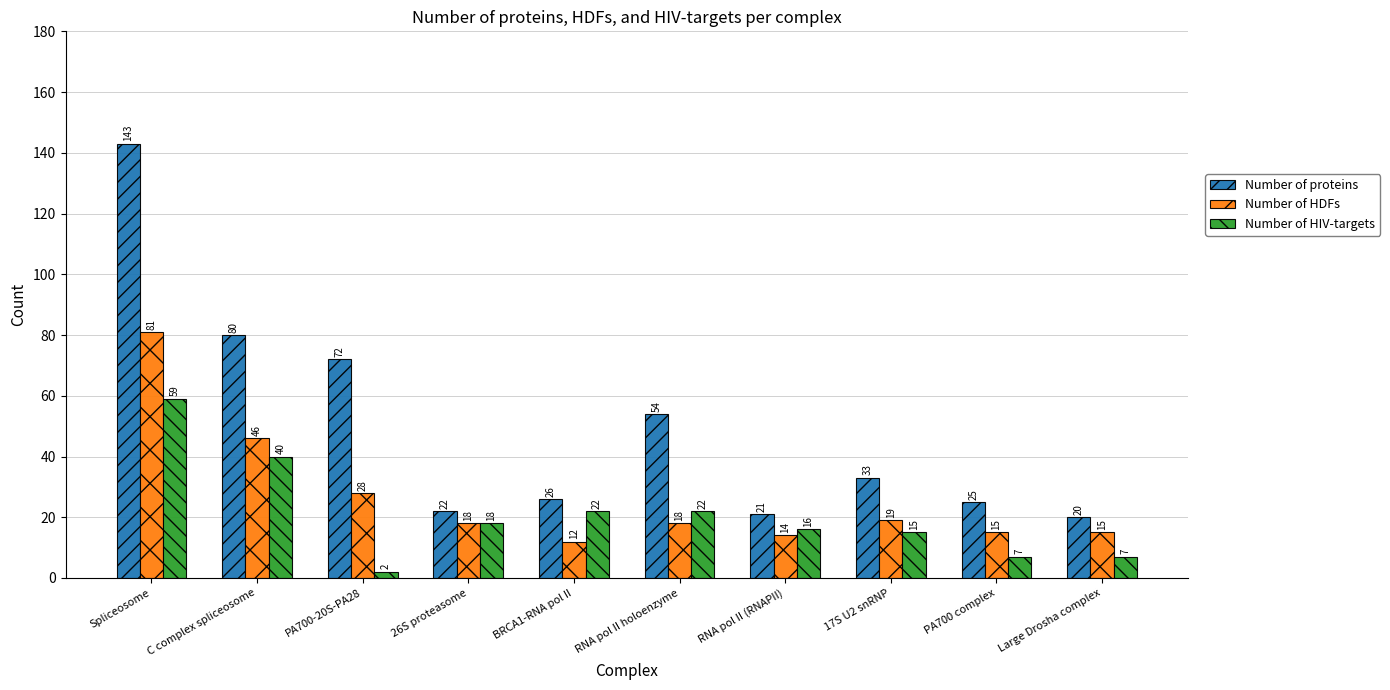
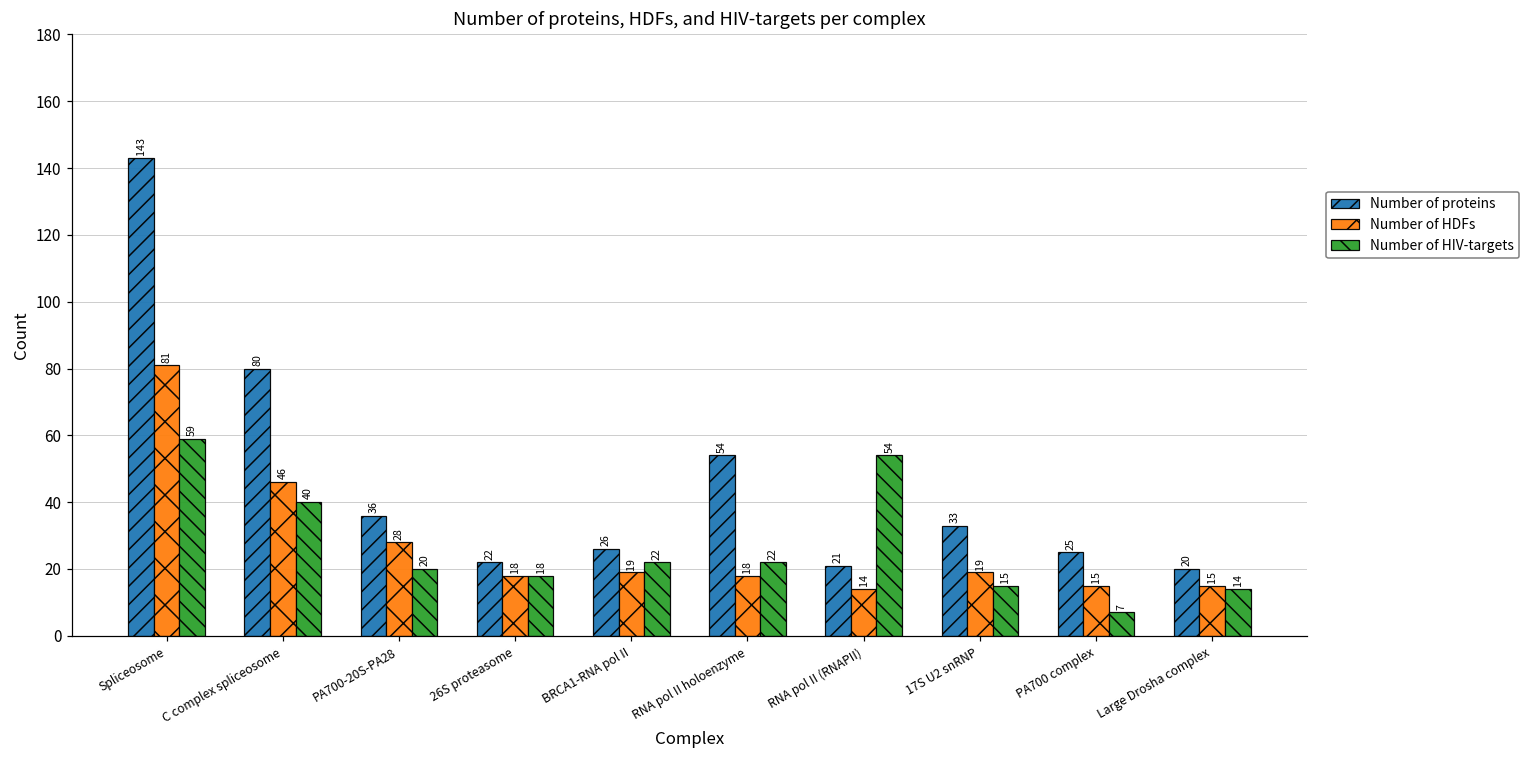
Number of proteins, PA700-20S-PA28: 72 -> 36
Number of HIV-targets, PA700-20S-PA28: 2 -> 20
Number of HDFs, BRCA1-RNA pol II: 12 -> 19
Number of HIV-targets, RNA pol II (RNAPII): 16 -> 54
Number of HIV-targets, Large Drosha complex: 7 -> 14
